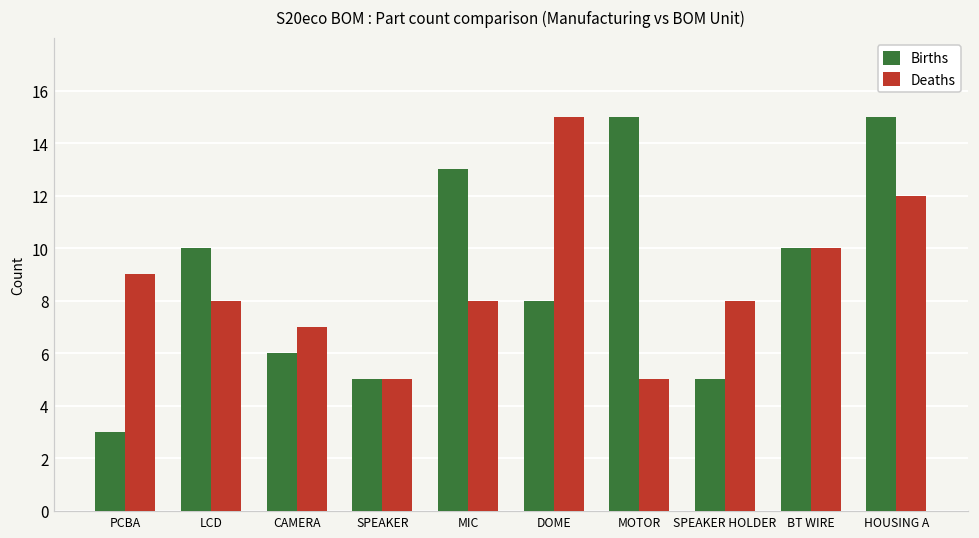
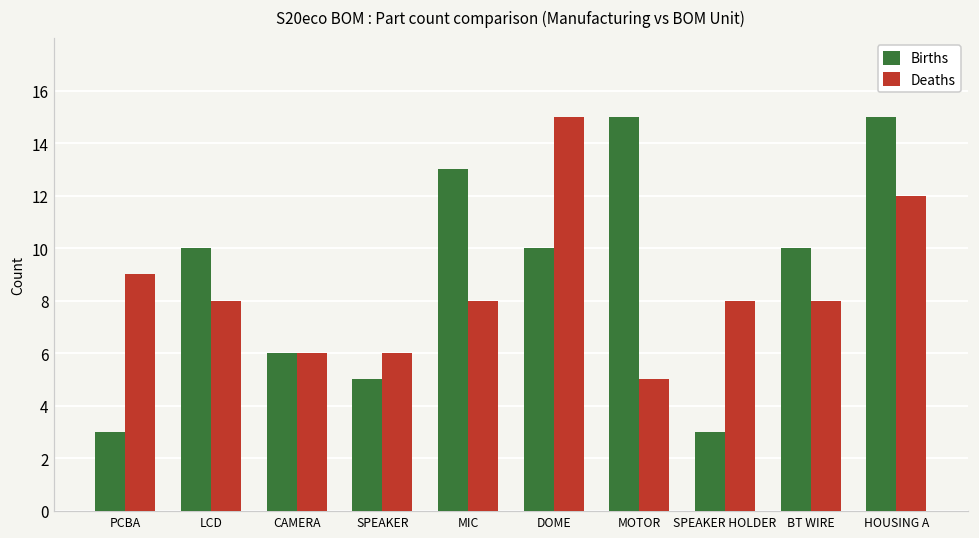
Deaths, CAMERA: 7 -> 6
Deaths, SPEAKER: 5 -> 6
Births, DOME: 8 -> 10
Births, SPEAKER HOLDER: 5 -> 3
Deaths, BT WIRE: 10 -> 8
